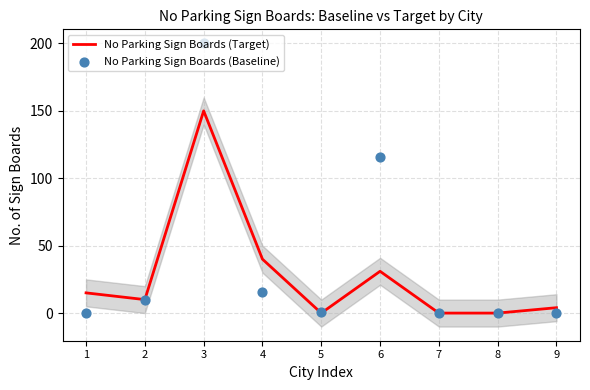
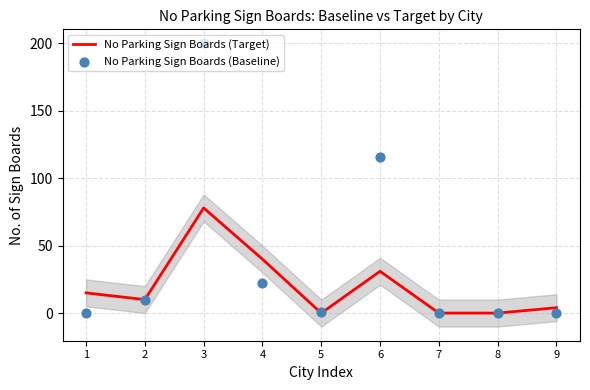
No Parking Sign Boards (Target), 3: 150 -> 78
No Parking Sign Boards (Baseline), 4: 16 -> 22
